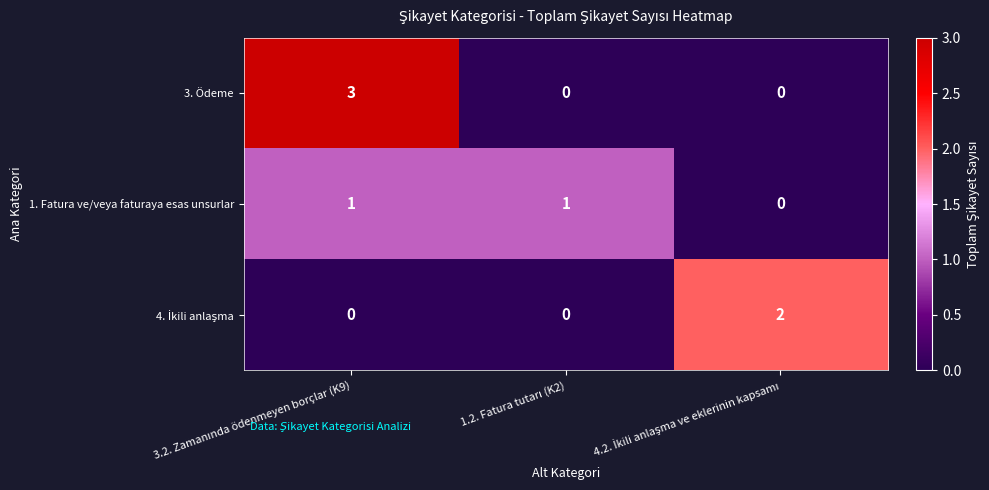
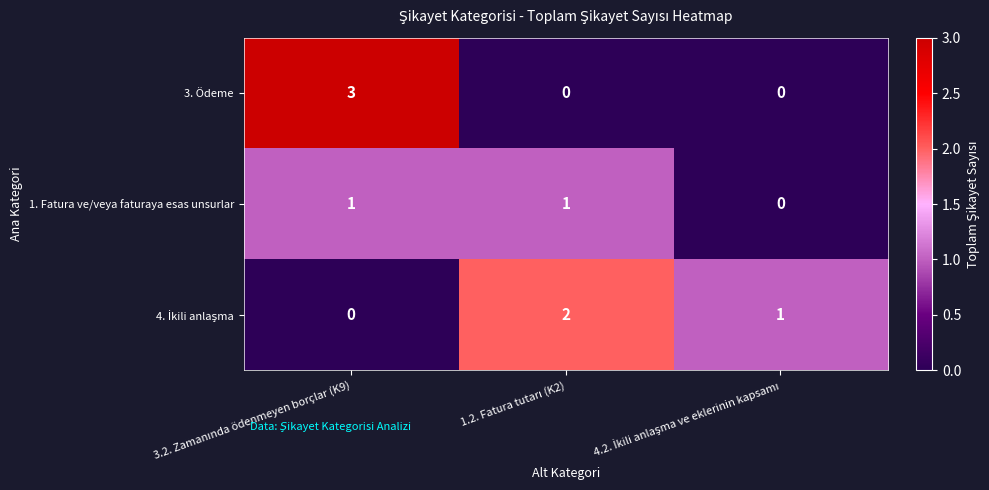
4. İkili anlaşma, 1.2. Fatura tutarı (K2): 0 -> 2
4. İkili anlaşma, 4.2. İkili anlaşma ve eklerinin kapsamı: 2 -> 1
